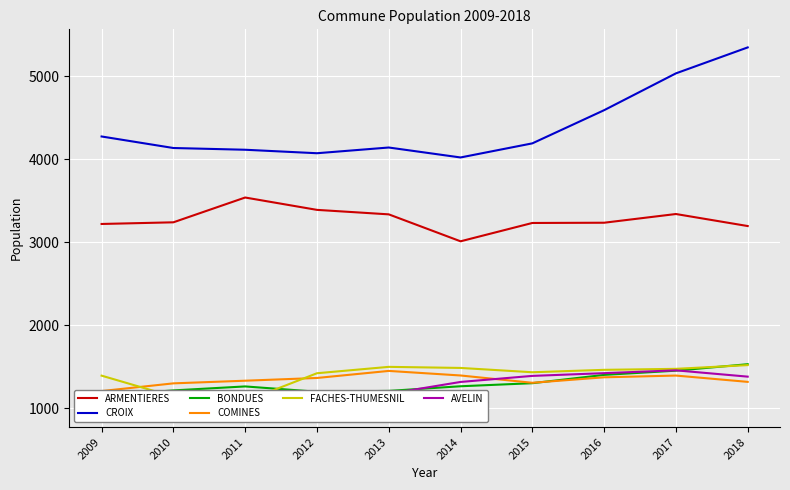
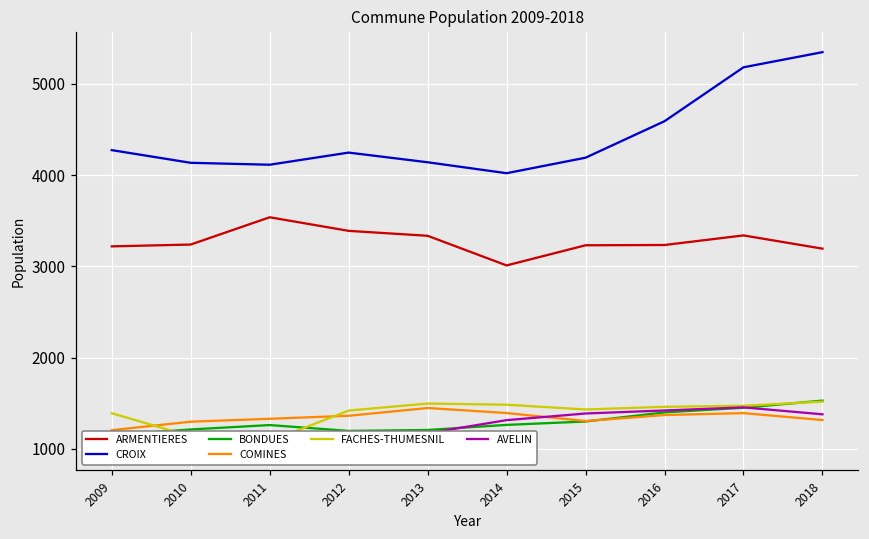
CROIX, 2012: 4100 -> 4200
CROIX, 2017: 5000 -> 5200
